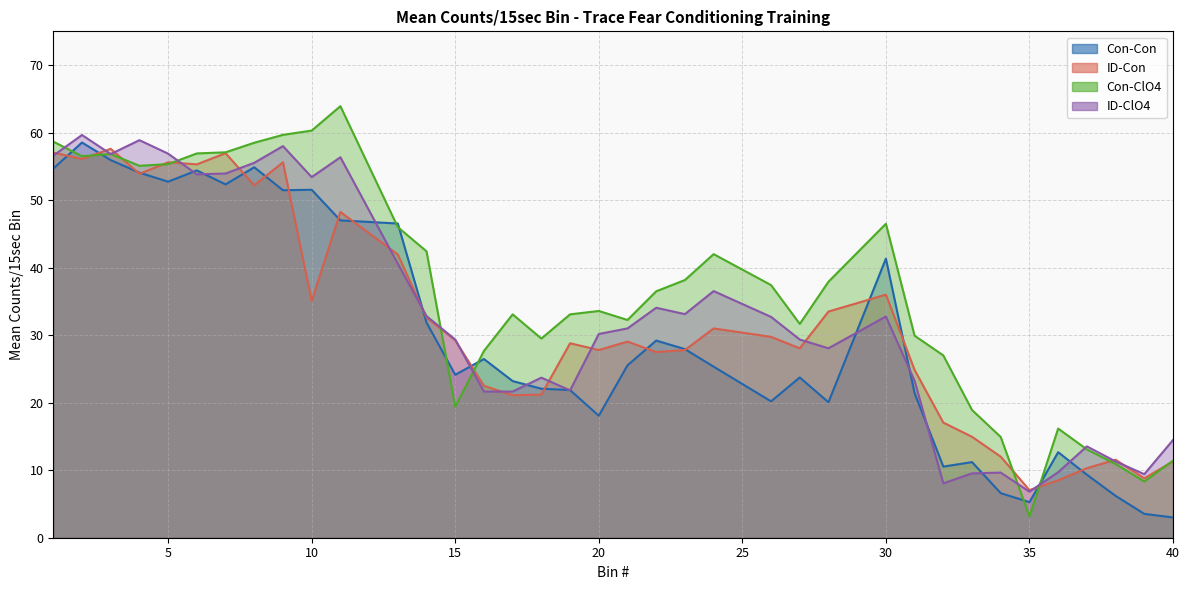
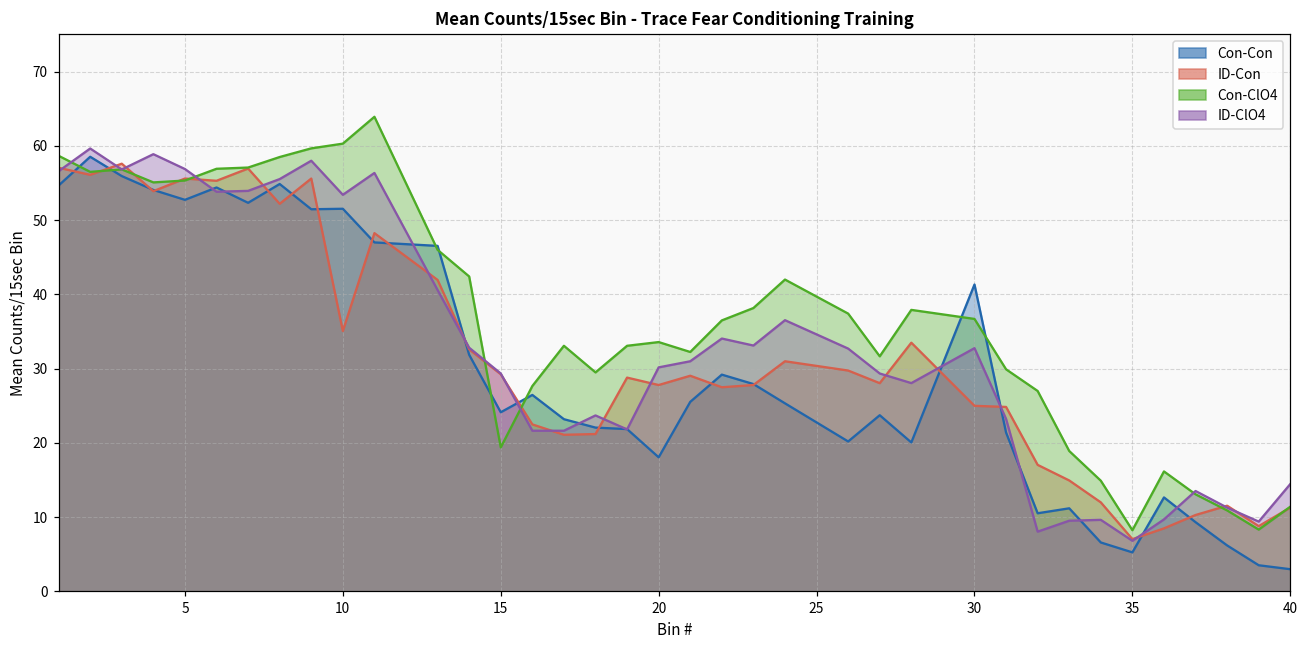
ID-Con, 30: 36 -> 25
Con-ClO4, 30: 47 -> 37
Con-ClO4, 35: 3 -> 8
